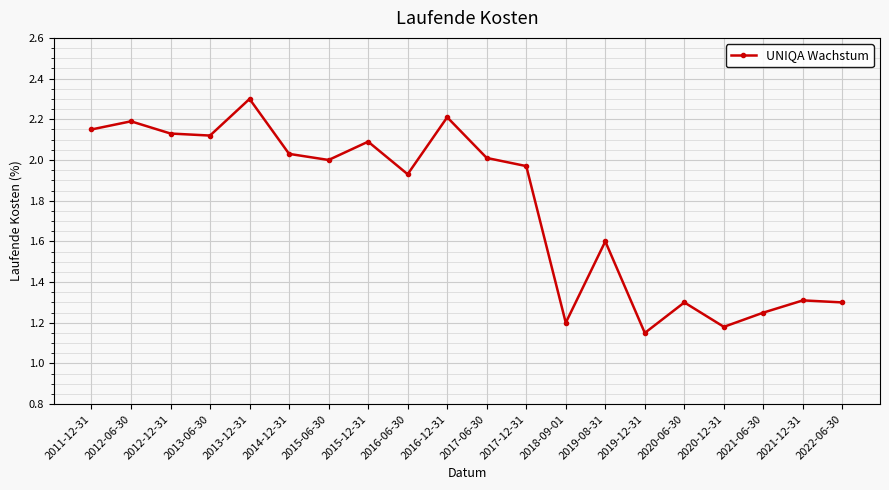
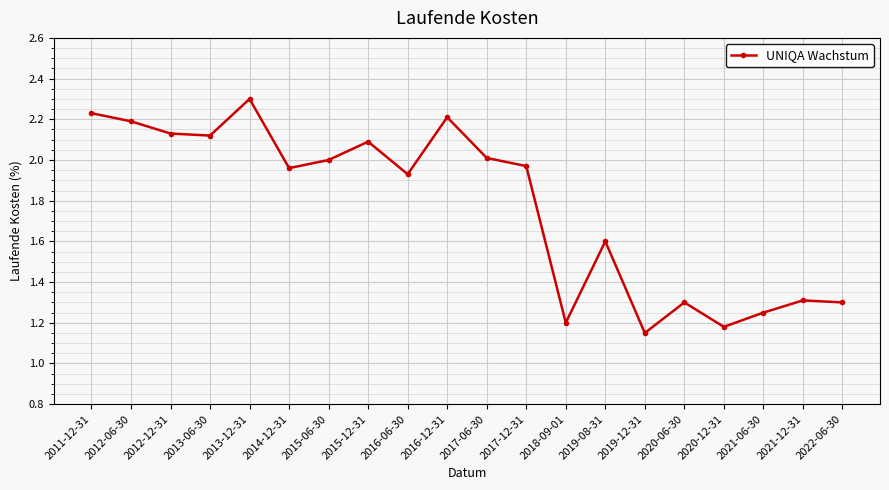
2011-12-31: 2.15 -> 2.23
2014-12-31: 2.03 -> 1.96
